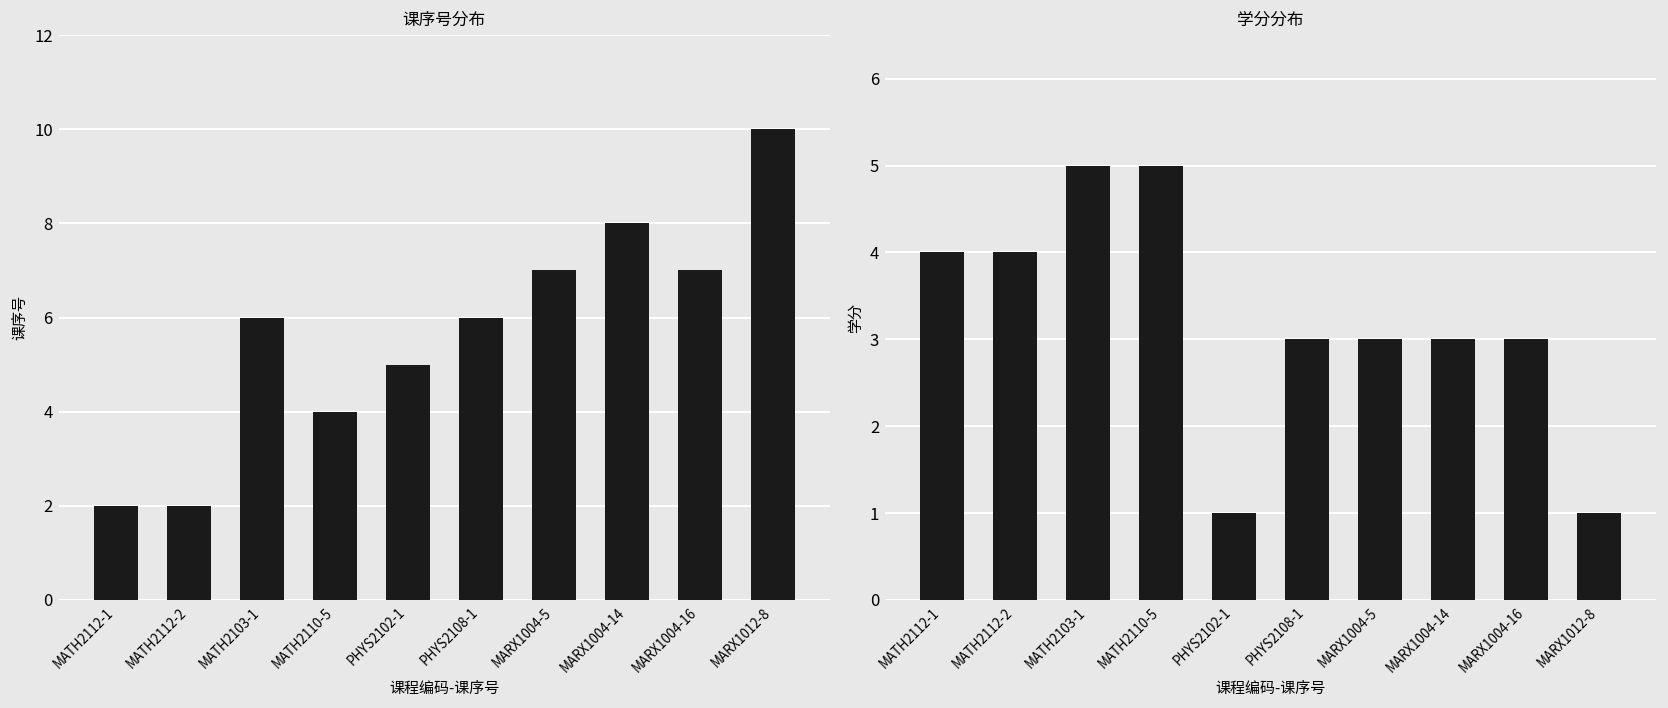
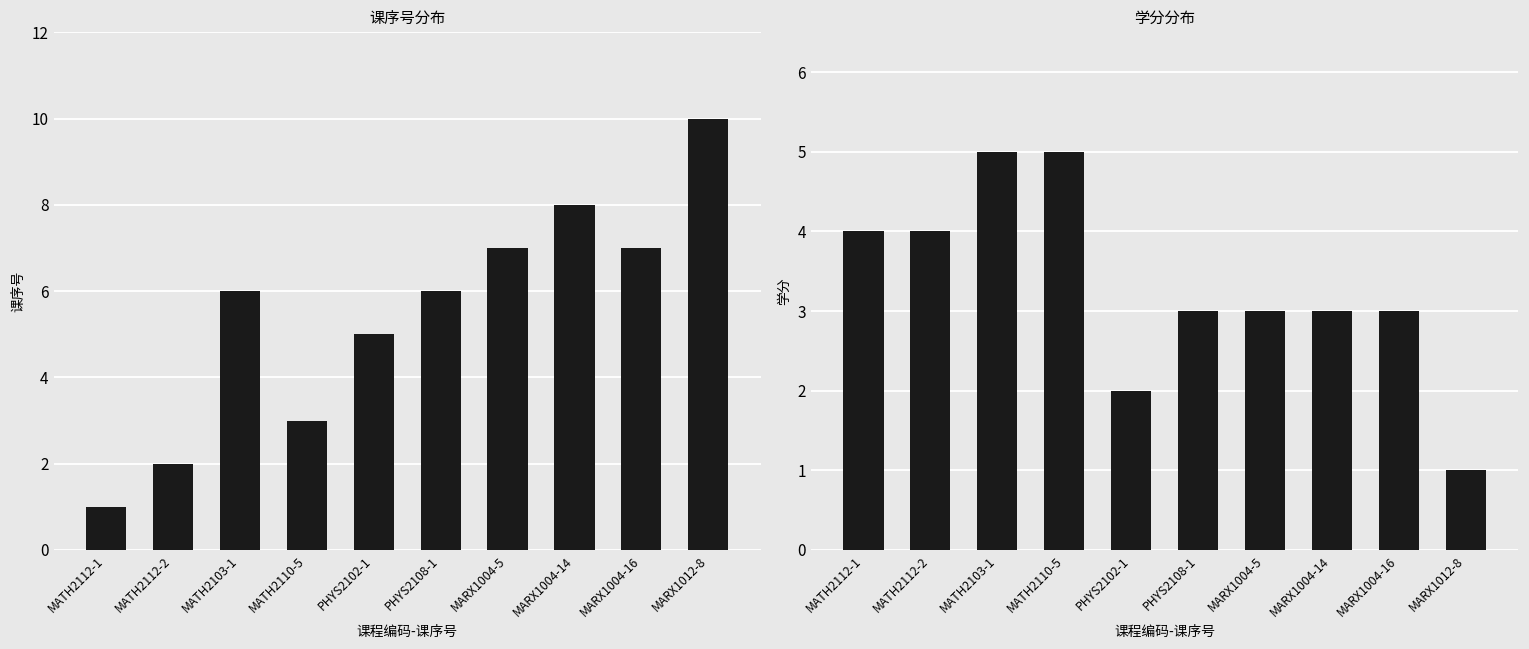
课序号分布, MATH2112-1: 2 -> 1
课序号分布, MATH2110-5: 4 -> 3
学分分布, PHYS2102-1: 1 -> 2
